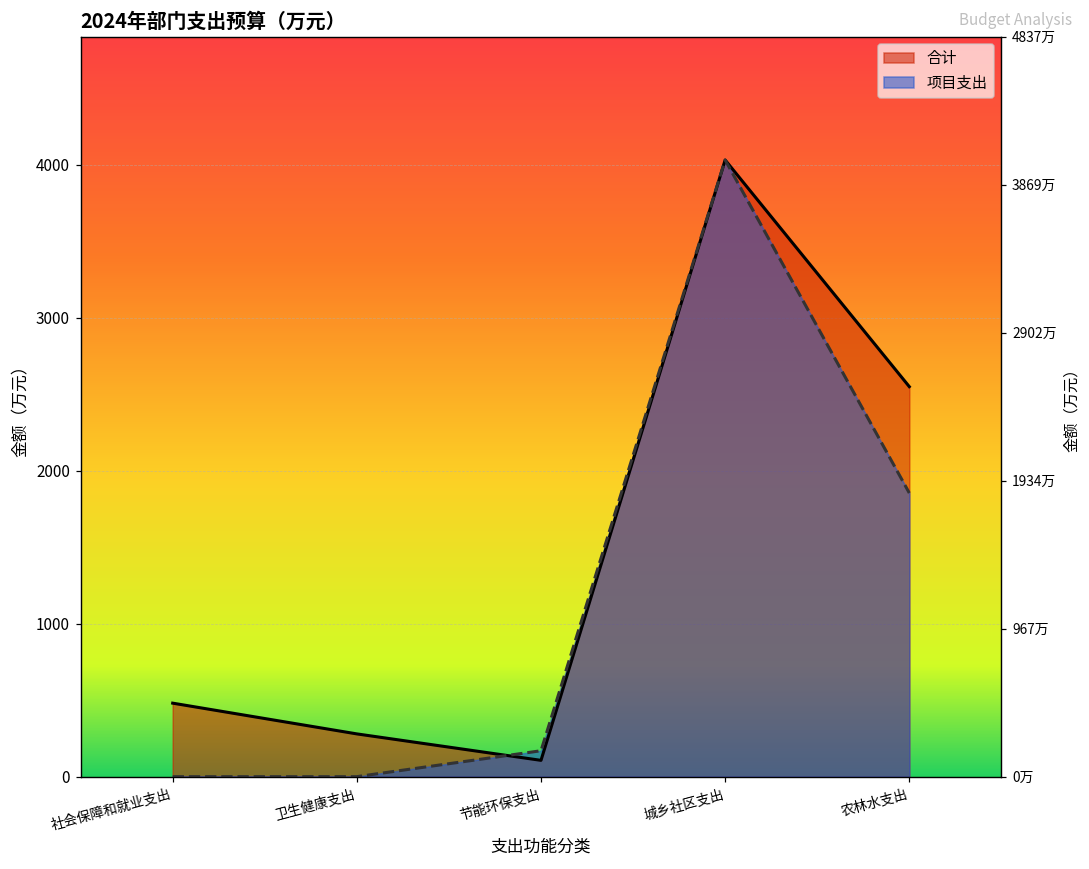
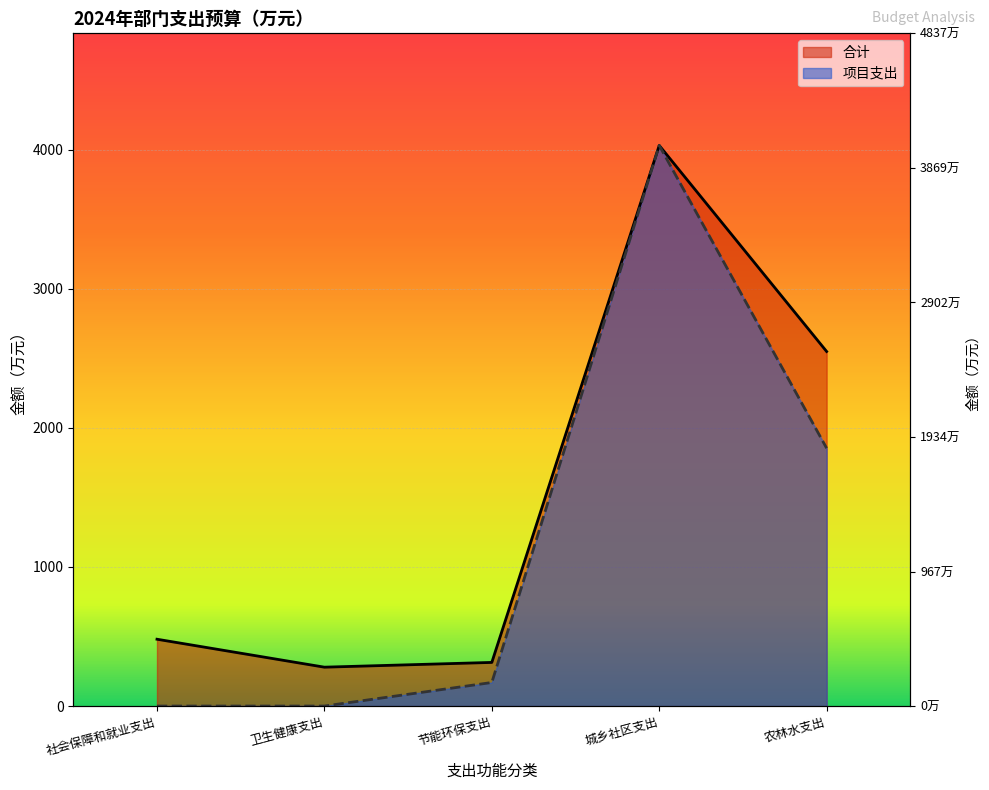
合计, 节能环保支出: 110 -> 310
